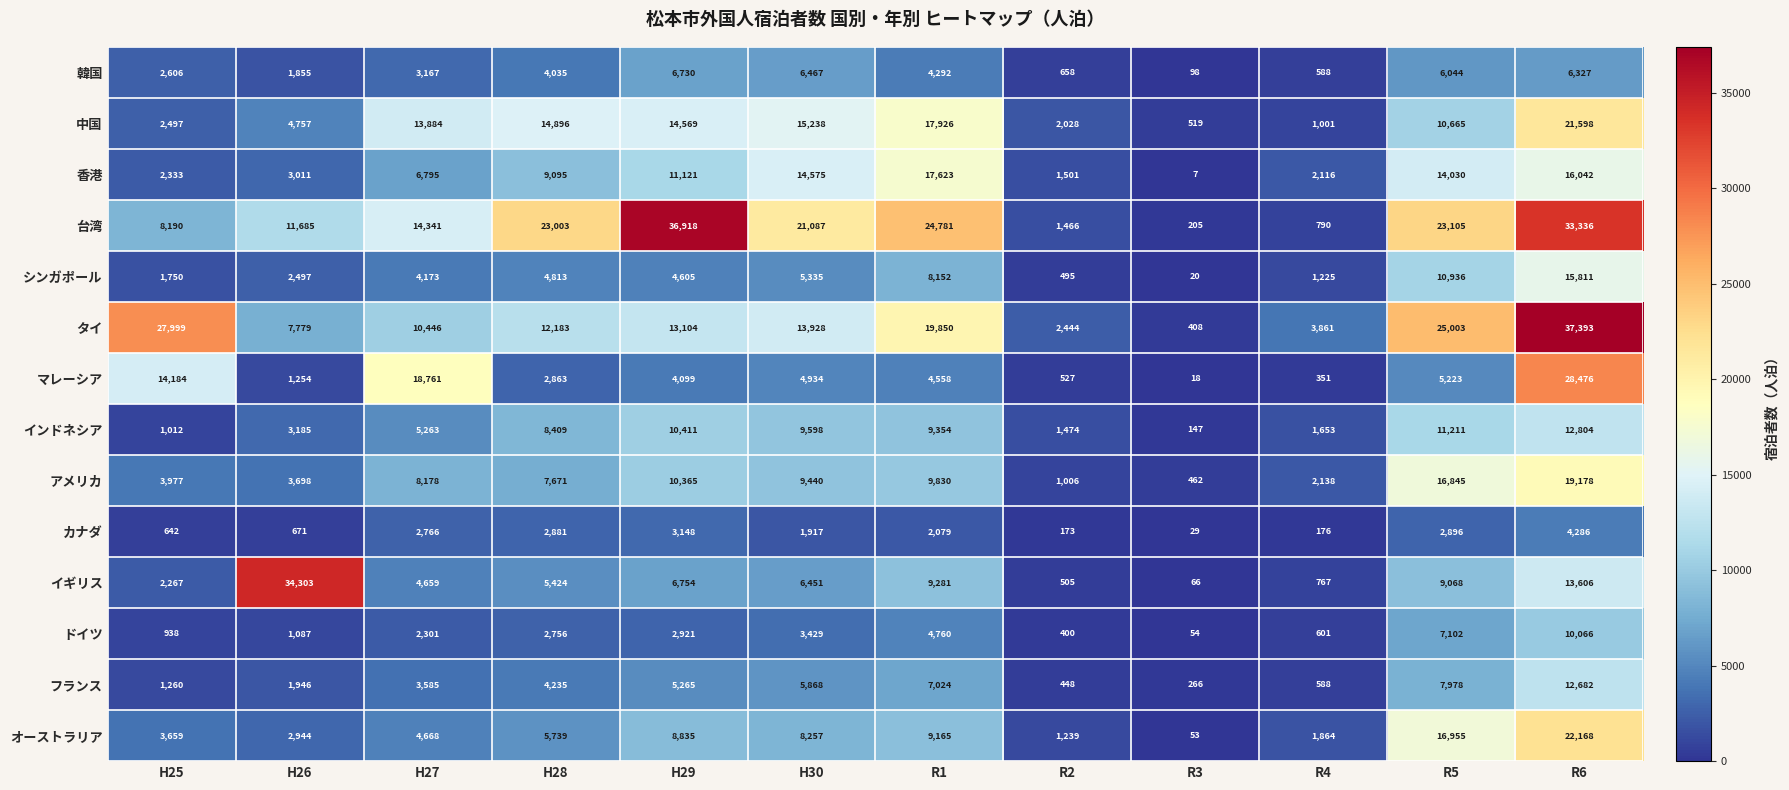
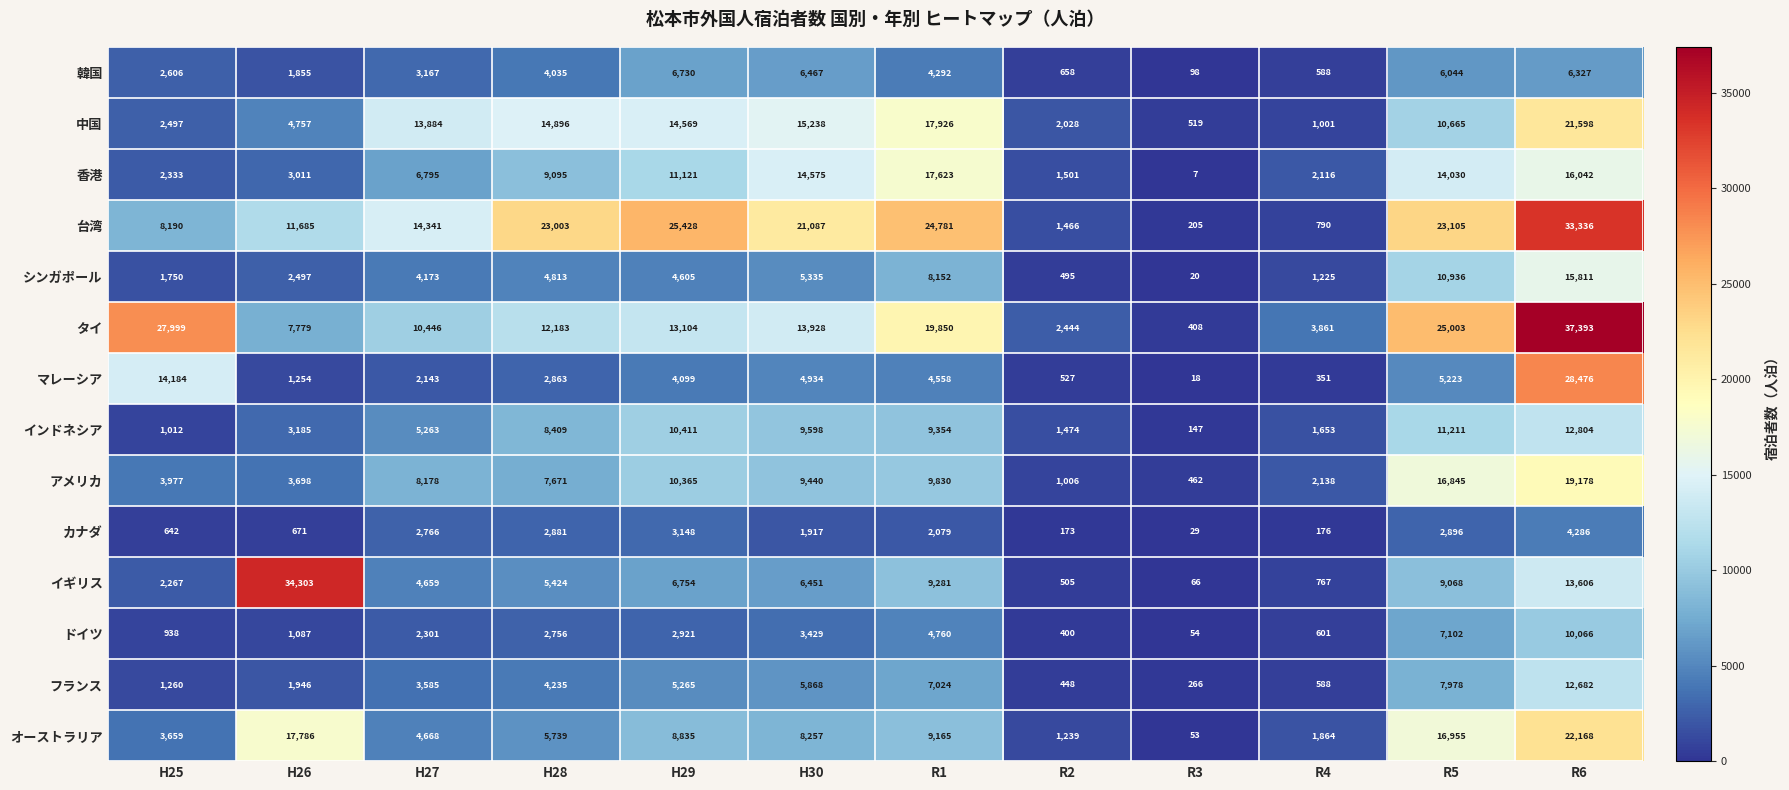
台湾, H29: 36,918 -> 25,428
マレーシア, H27: 18,761 -> 2,143
オーストラリア, H26: 2,944 -> 17,786
